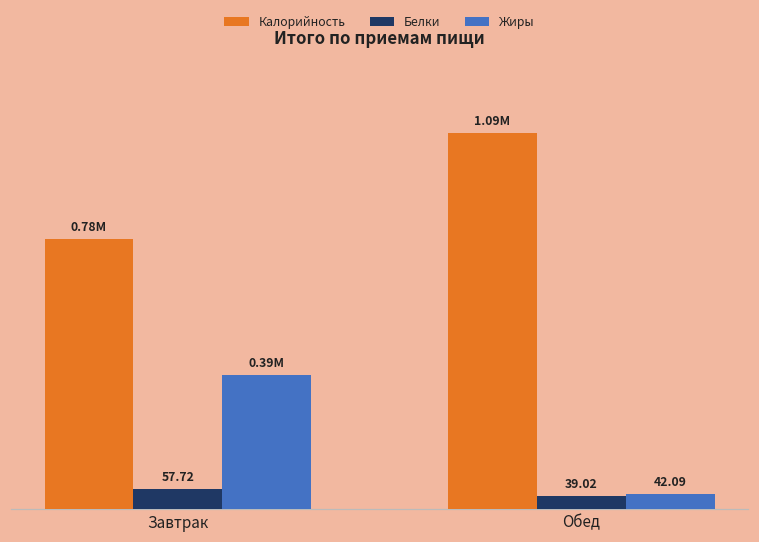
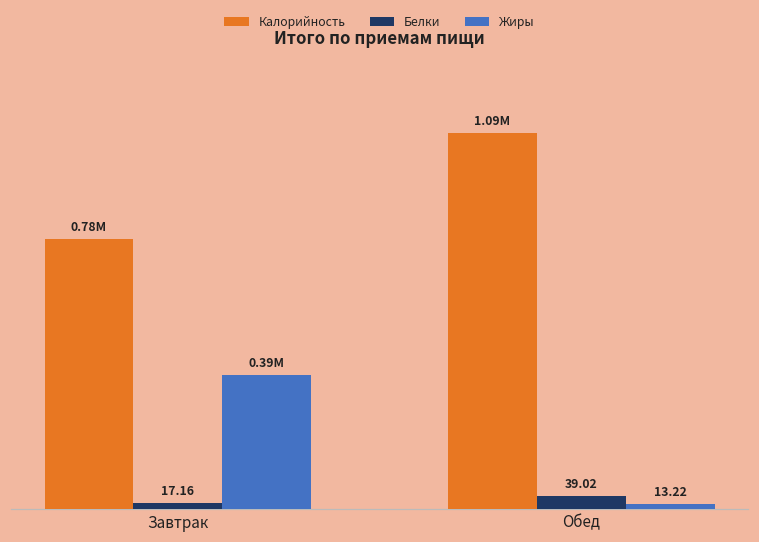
Белки, Завтрак: 57.72 -> 17.16
Жиры, Обед: 42.09 -> 13.22
